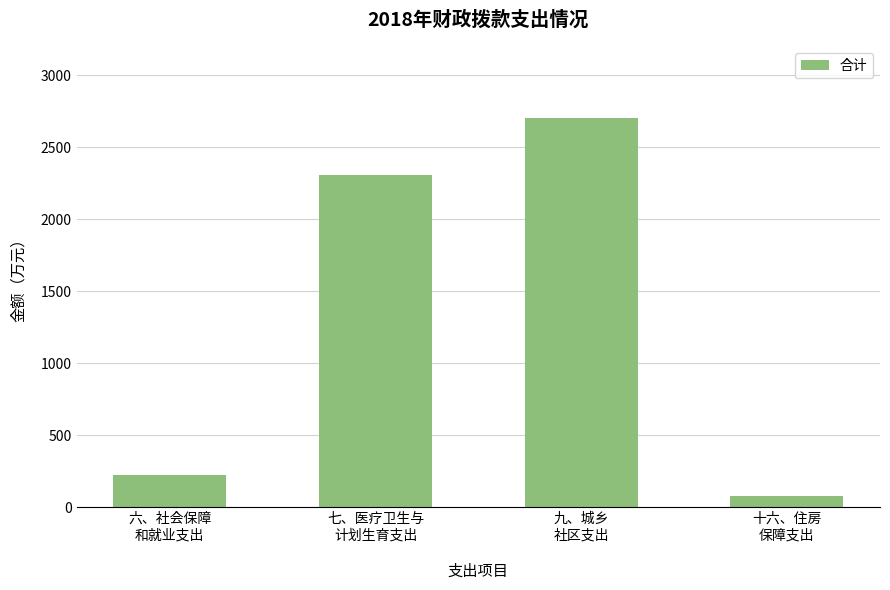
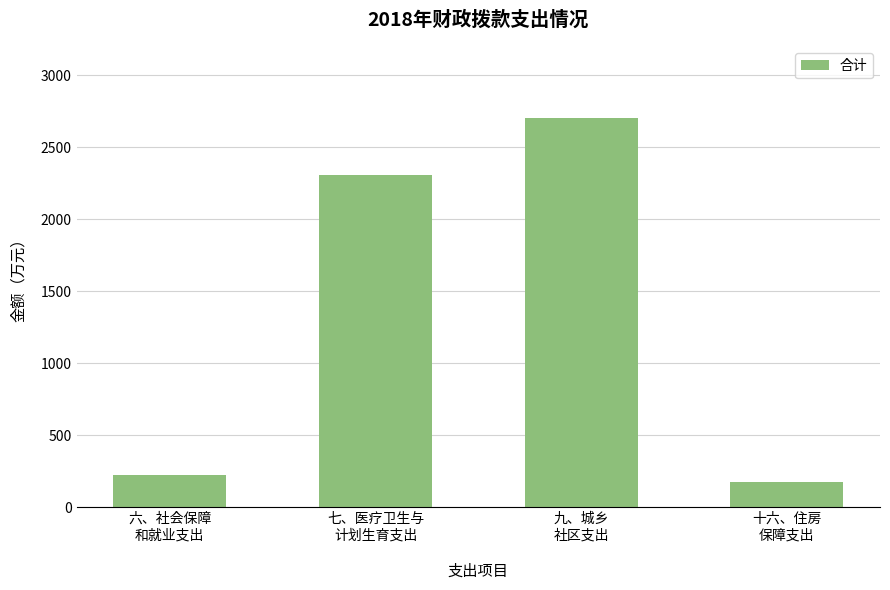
十六、住房 保障支出: 80 -> 170
